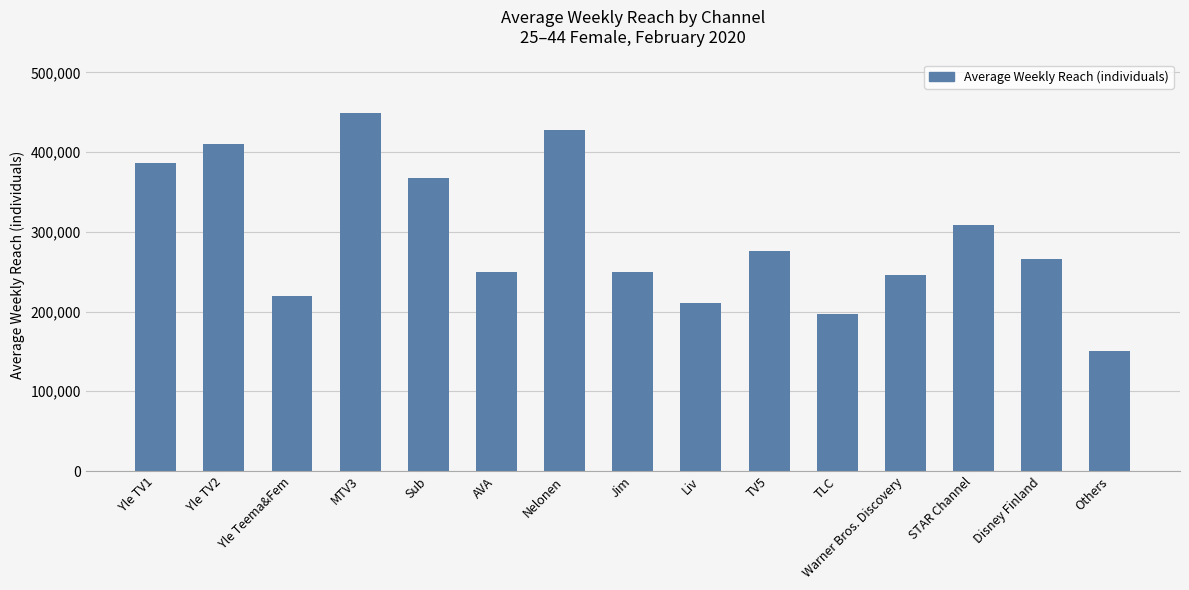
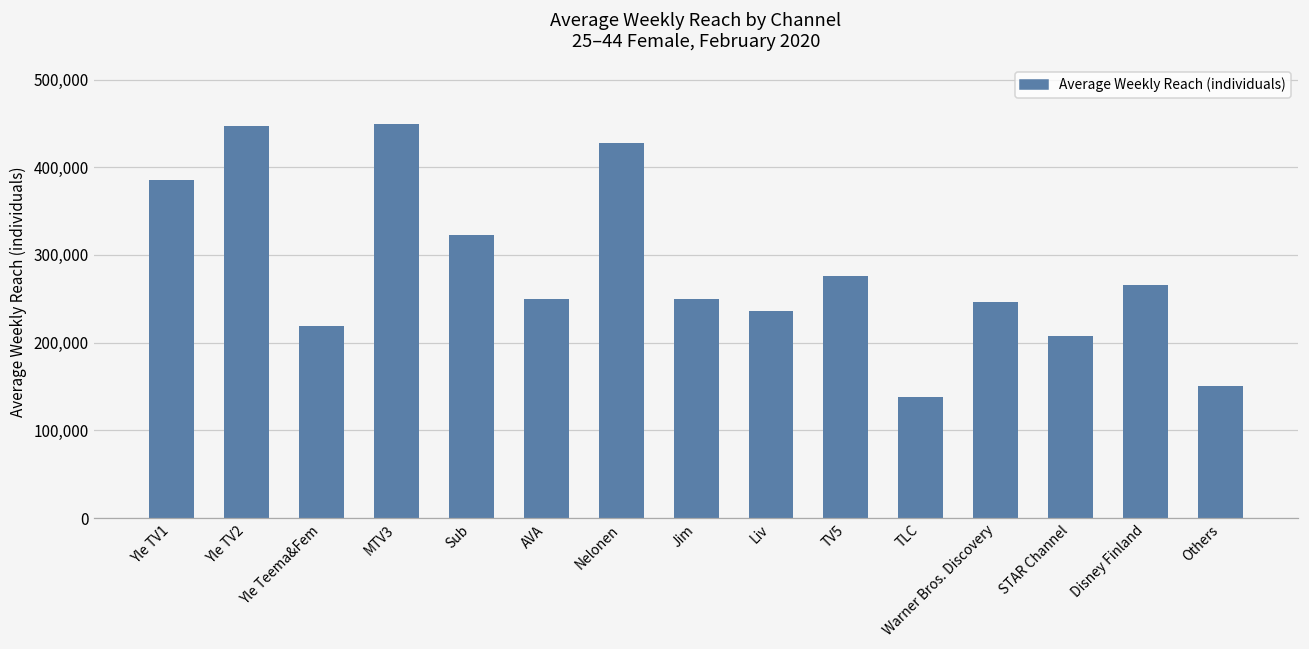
Yle TV2: 410,000 -> 450,000
Sub: 370,000 -> 320,000
Liv: 210,000 -> 240,000
TLC: 200,000 -> 140,000
STAR Channel: 310,000 -> 210,000
